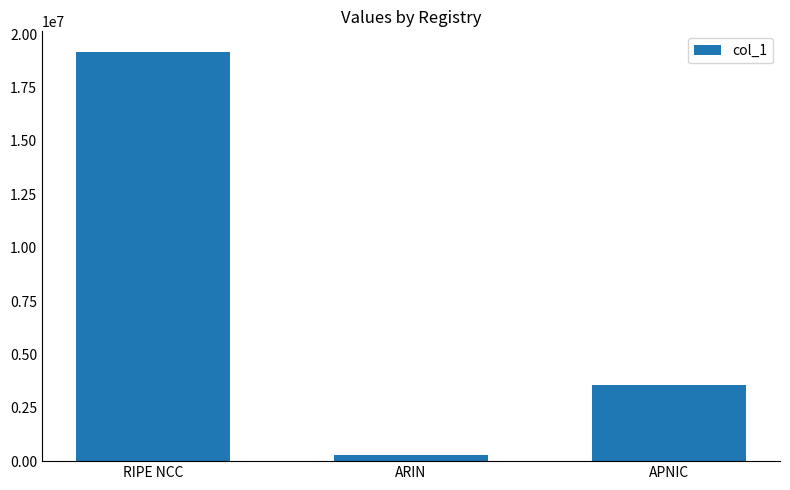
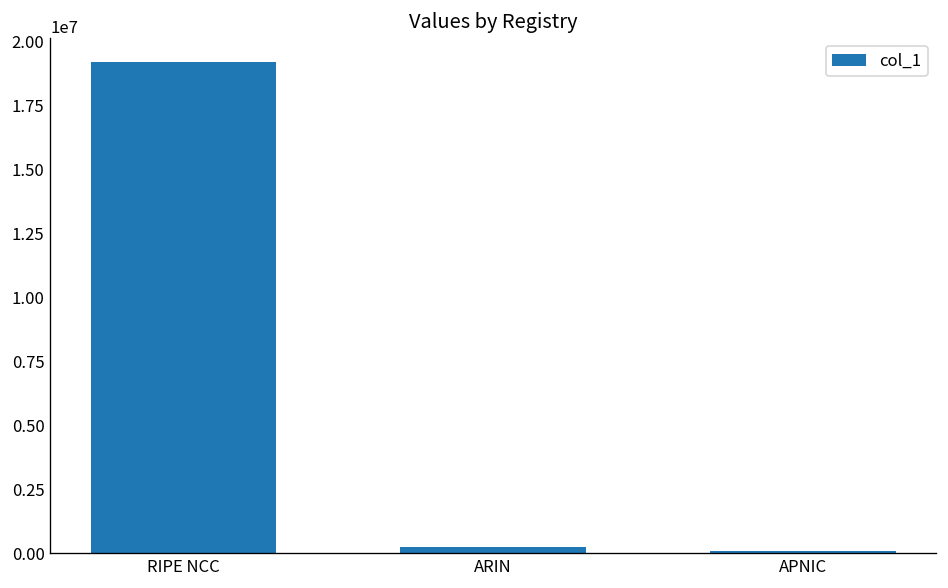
APNIC: 3600000 -> 100000
